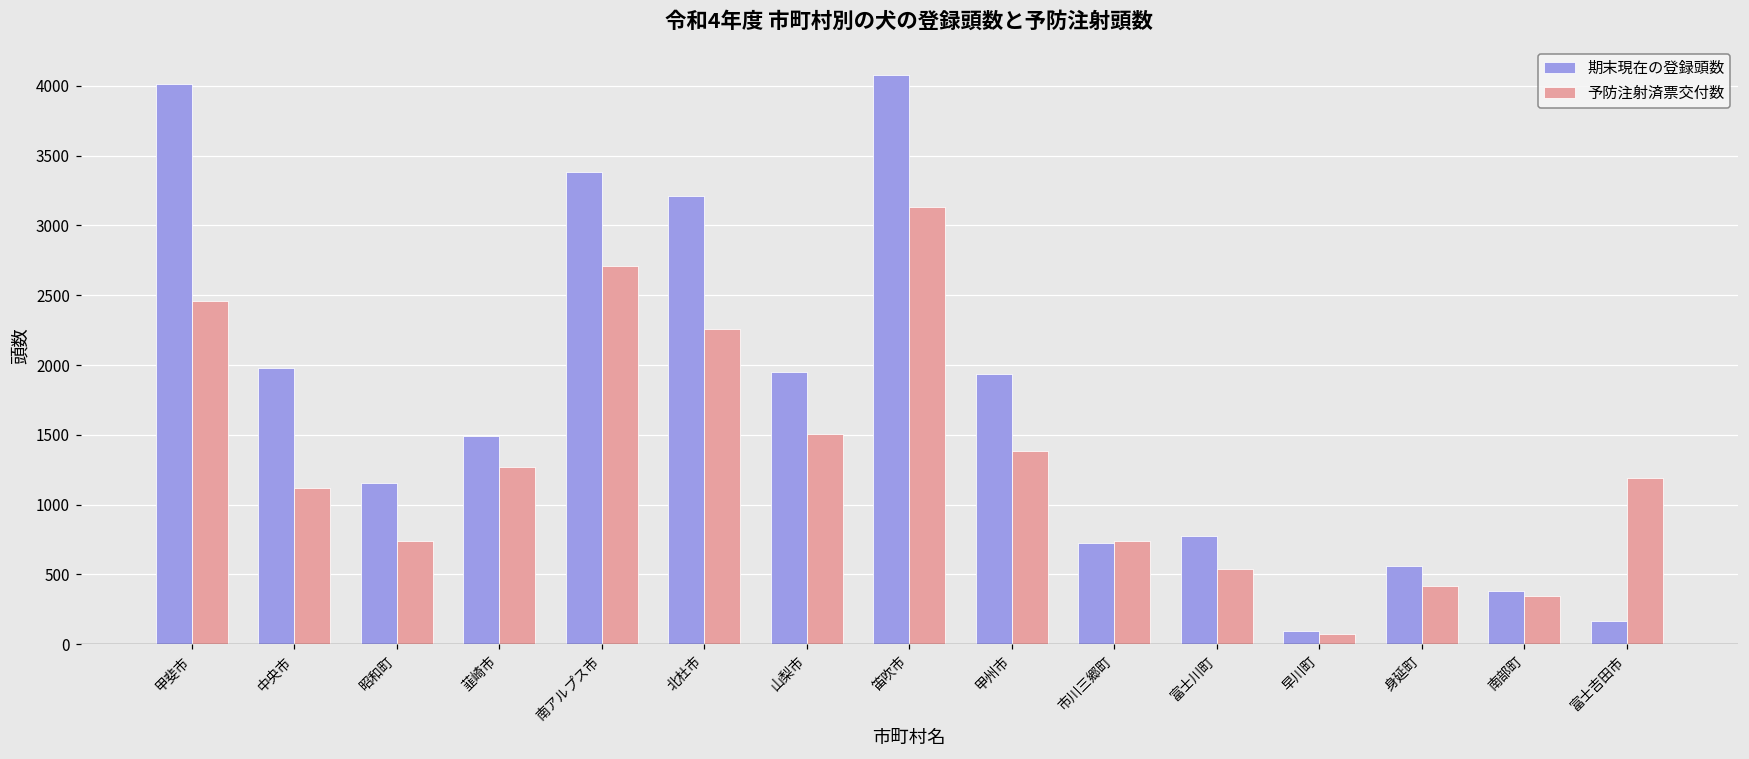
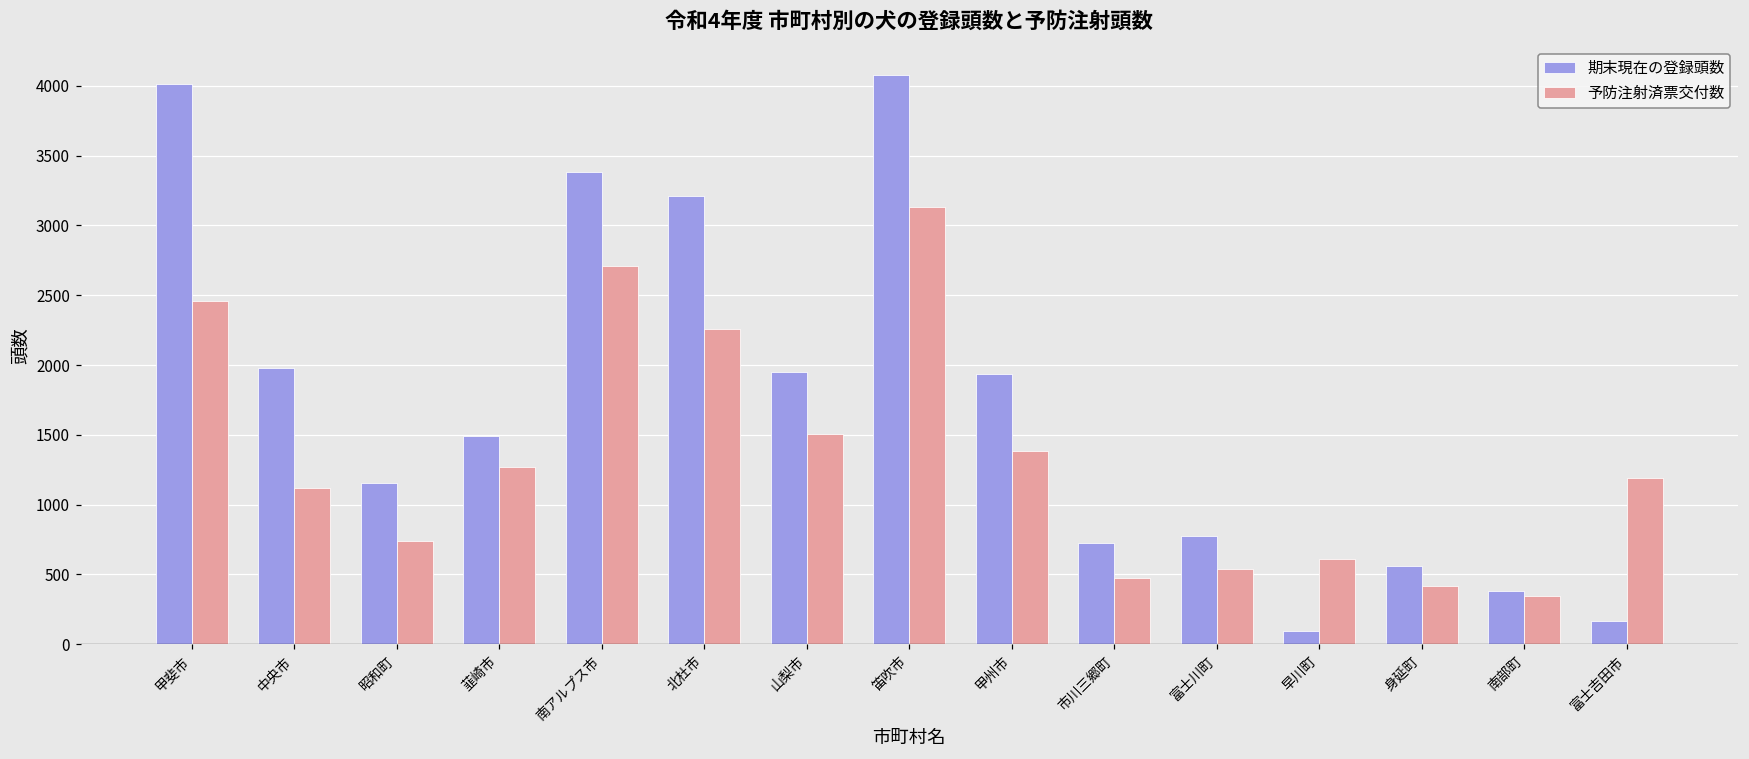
予防注射済票交付数, 市川三郷町: 740 -> 470
予防注射済票交付数, 早川町: 80 -> 610
